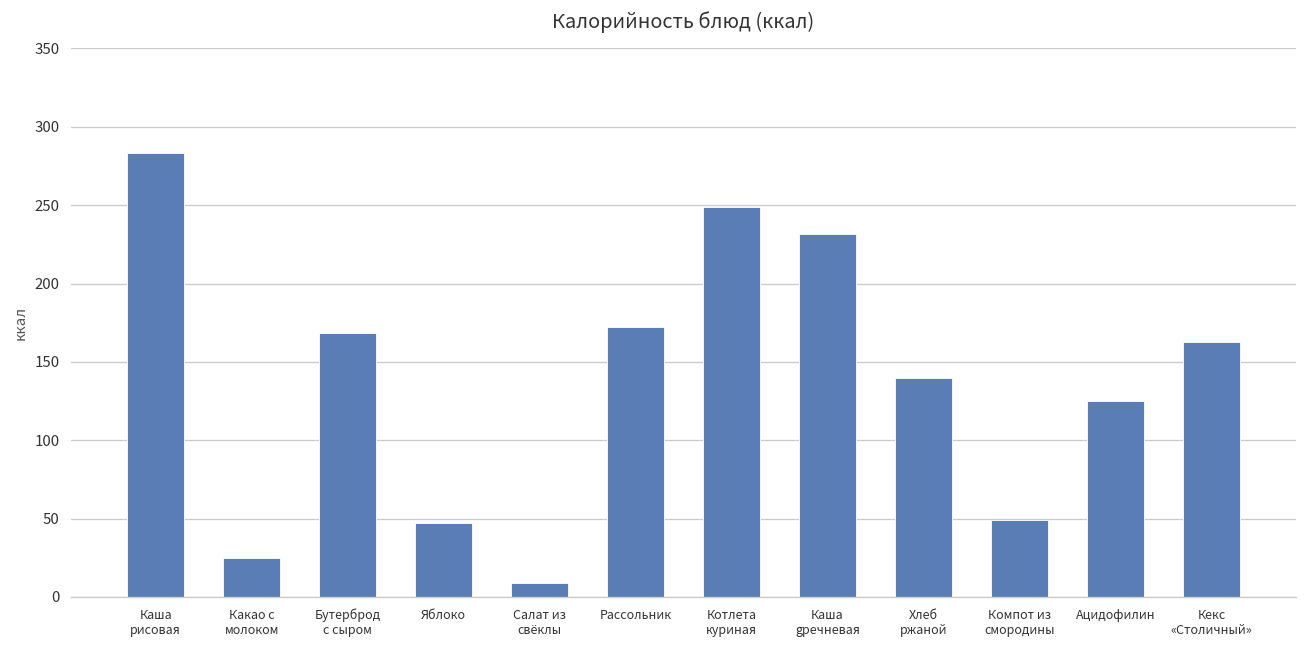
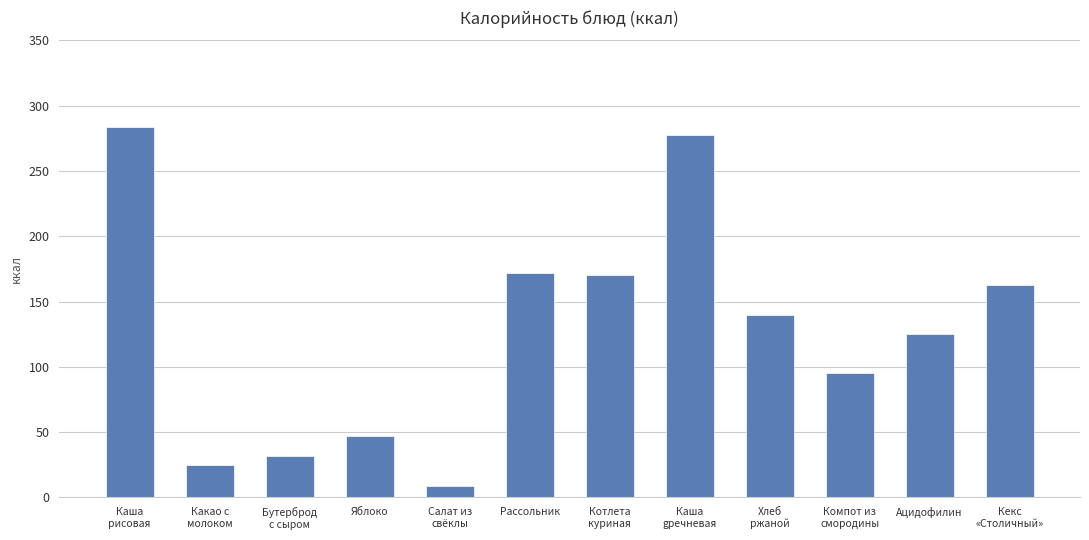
Бутерброд с сыром: 169 -> 32
Котлета куриная: 249 -> 171
Каша gречневая: 232 -> 278
Компот из смородины: 49 -> 96
